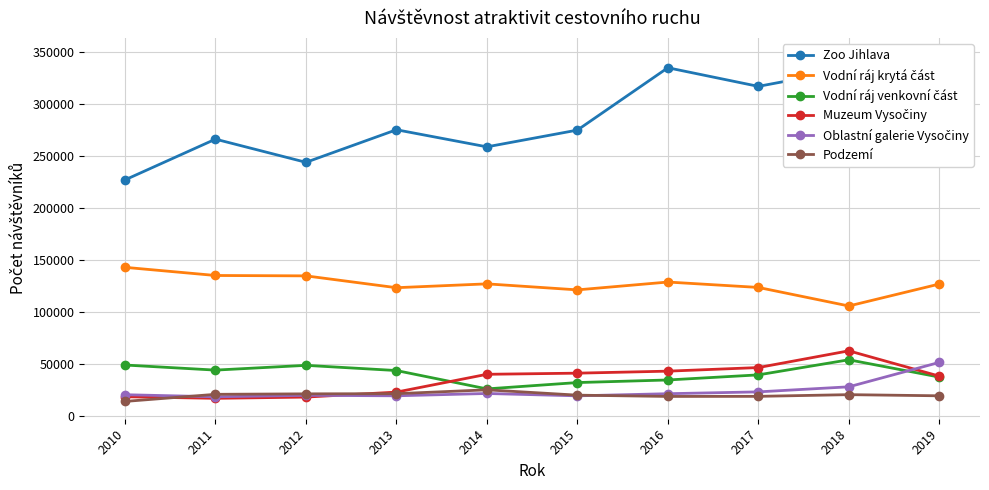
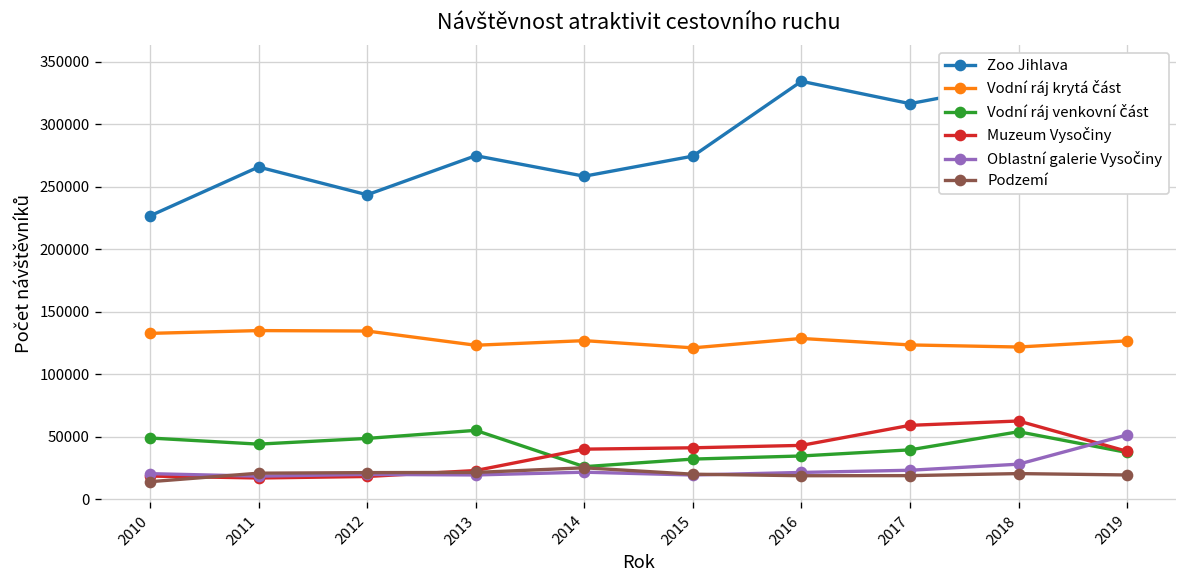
Vodní ráj krytá část, 2010: 143000 -> 133000
Vodní ráj venkovní část, 2013: 44000 -> 55000
Muzeum Vysočiny, 2017: 47000 -> 59000
Vodní ráj krytá část, 2018: 106000 -> 122000
